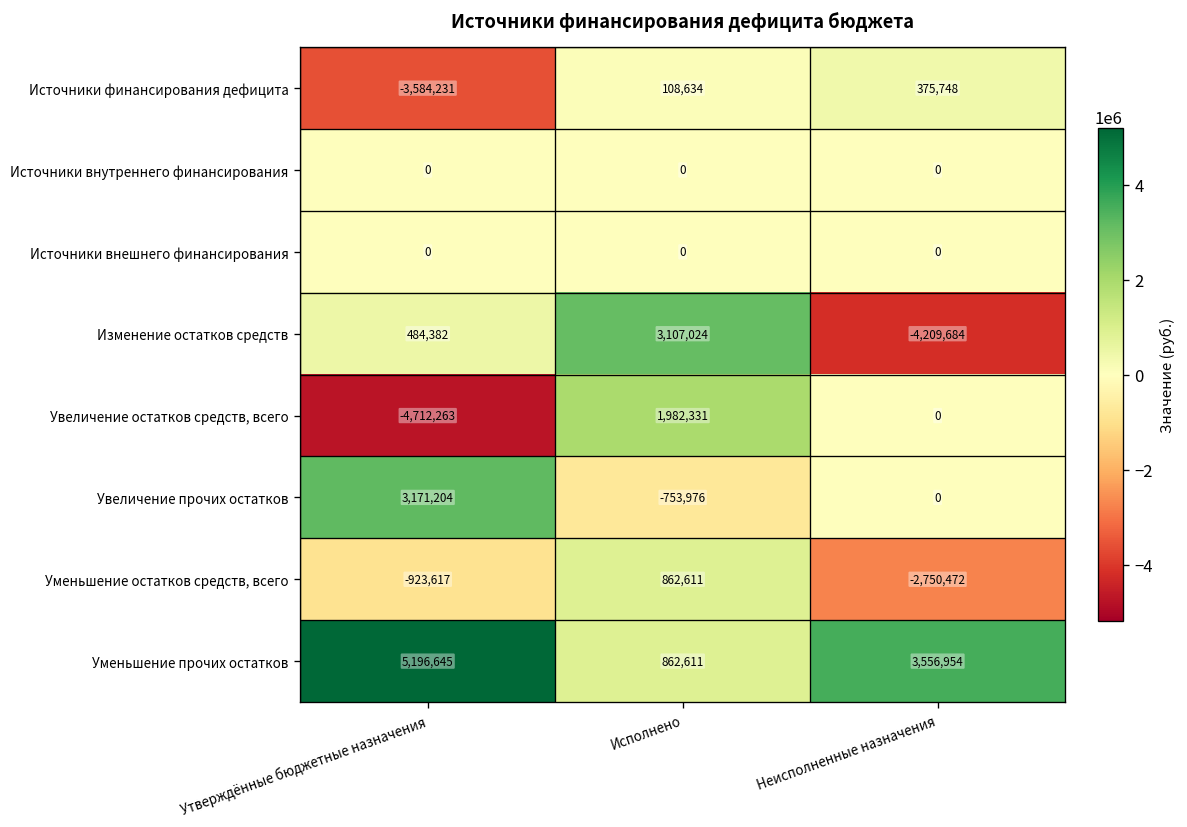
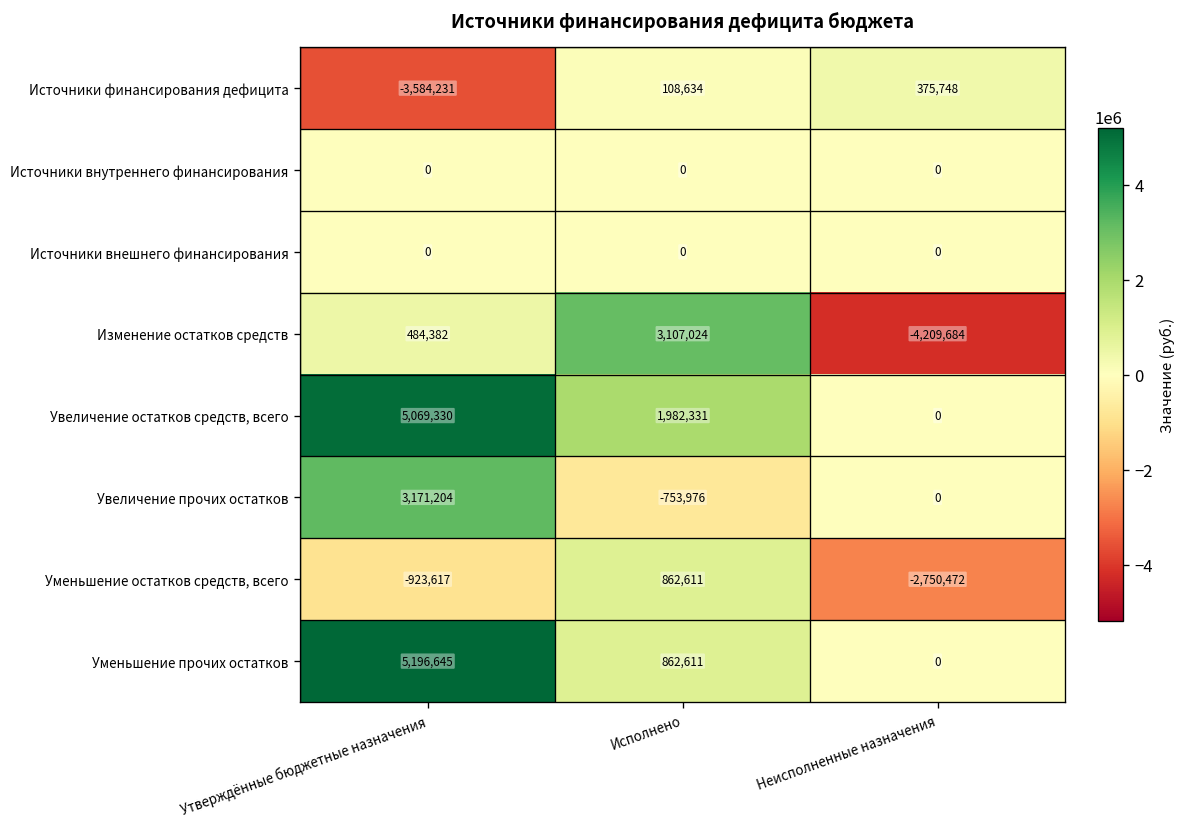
Увеличение остатков средств, всего, Утверждённые бюджетные назначения: -4,712,263 -> 5,069,330
Уменьшение прочих остатков, Неисполненные назначения: 3,556,954 -> 0
